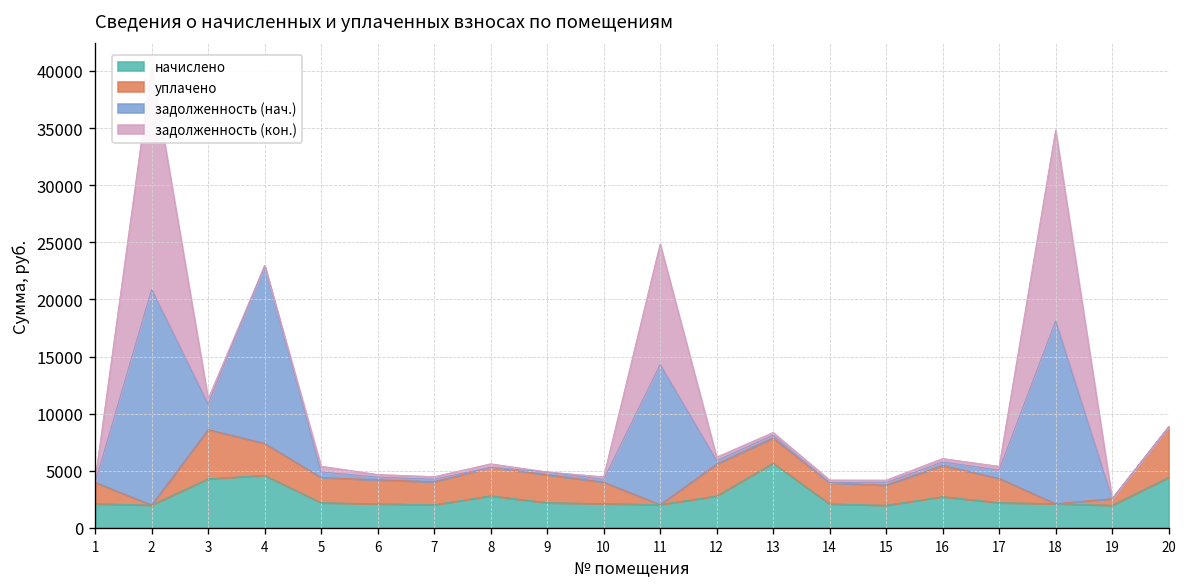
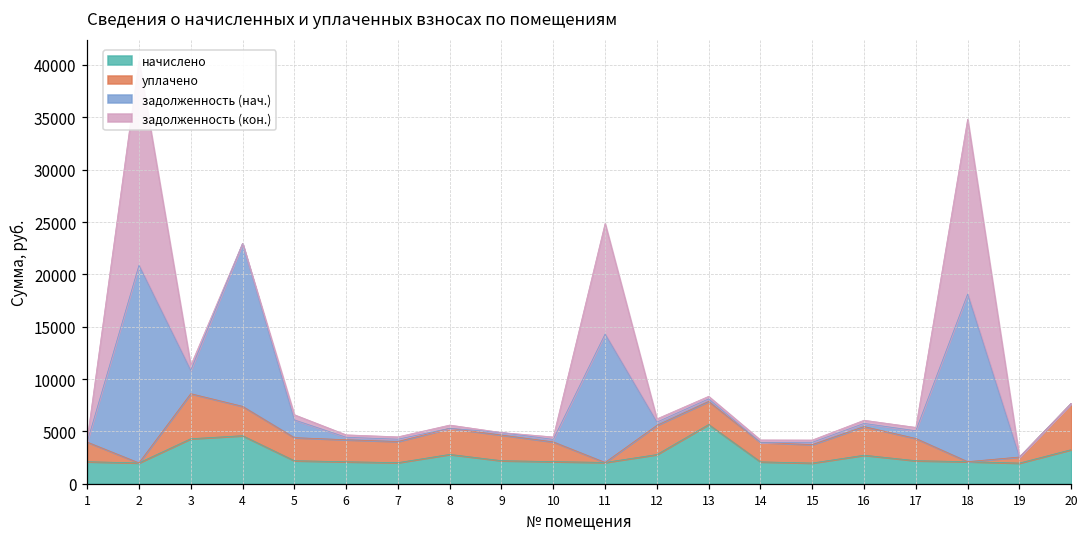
задолженность (нач.), 5: 0 -> 2000
начислено, 20: 4000 -> 3000
